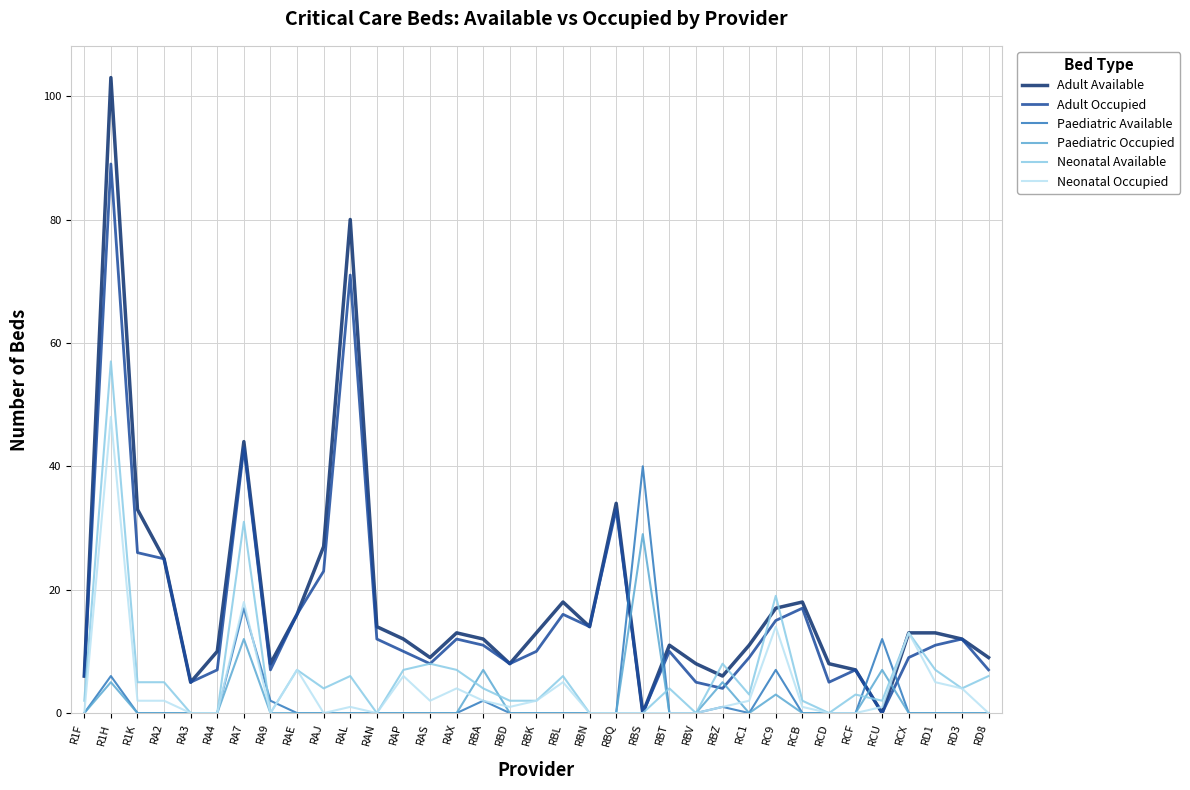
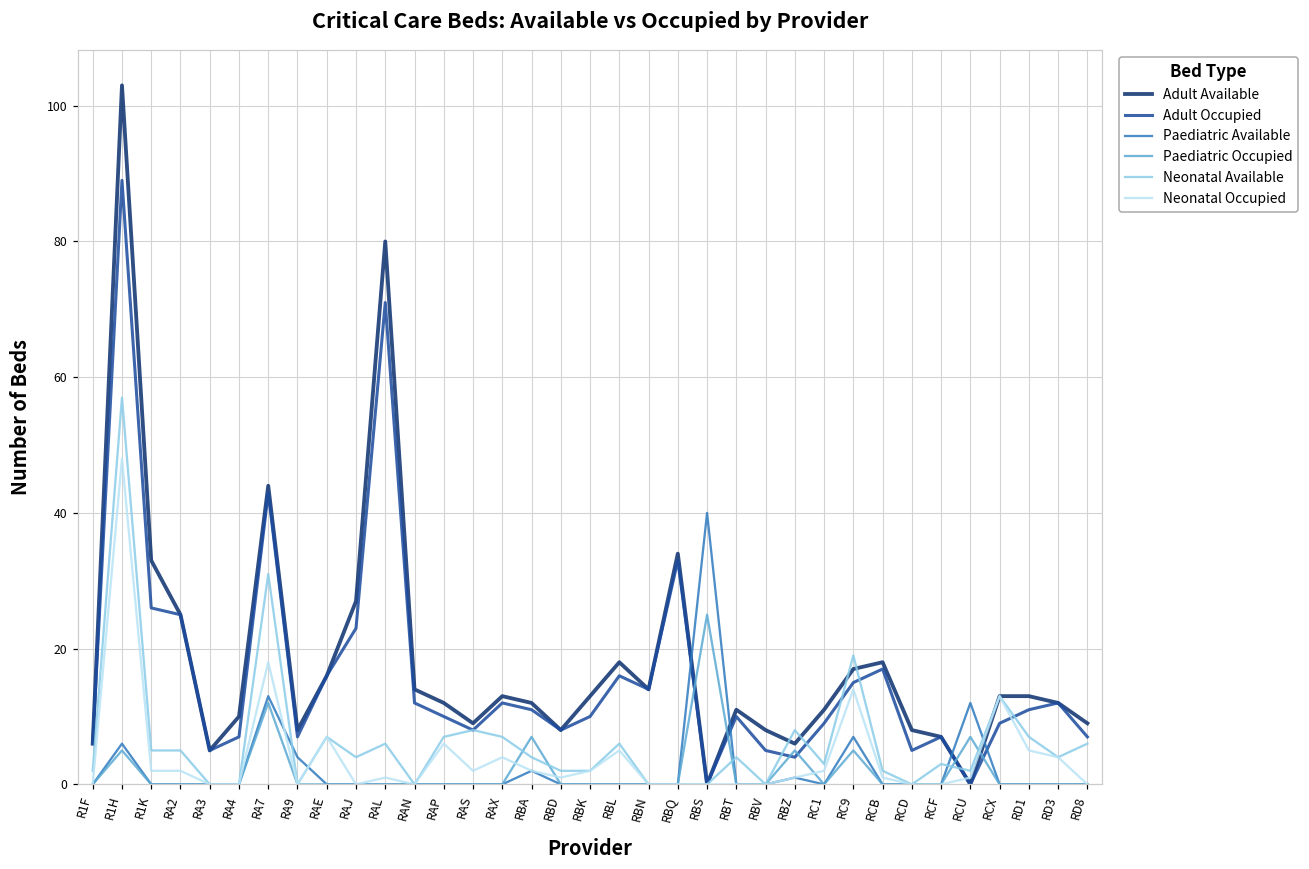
Paediatric Available, RA7: 17 -> 13
Paediatric Available, RA9: 2 -> 4
Paediatric Occupied, RBS: 29 -> 25
Paediatric Occupied, RC9: 3 -> 5
